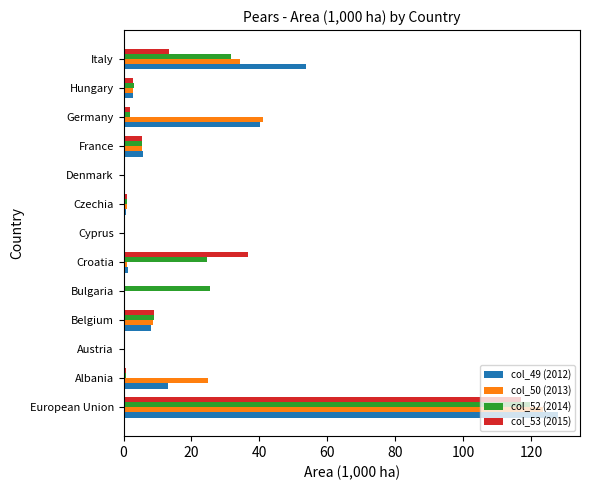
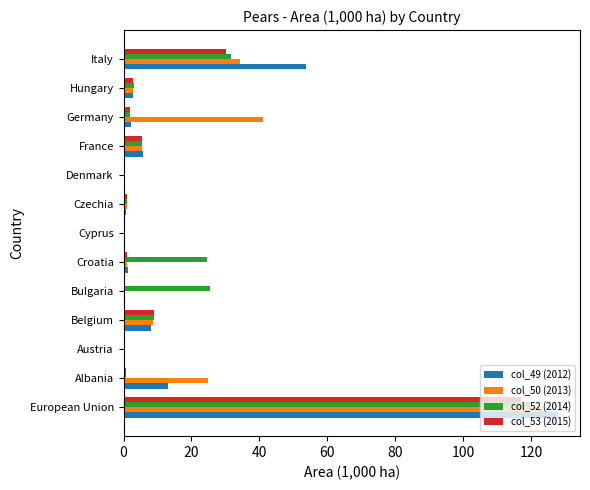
col_53 (2015), Italy: 13 -> 30
col_49 (2012), Germany: 40 -> 2
col_53 (2015), Croatia: 37 -> 1
